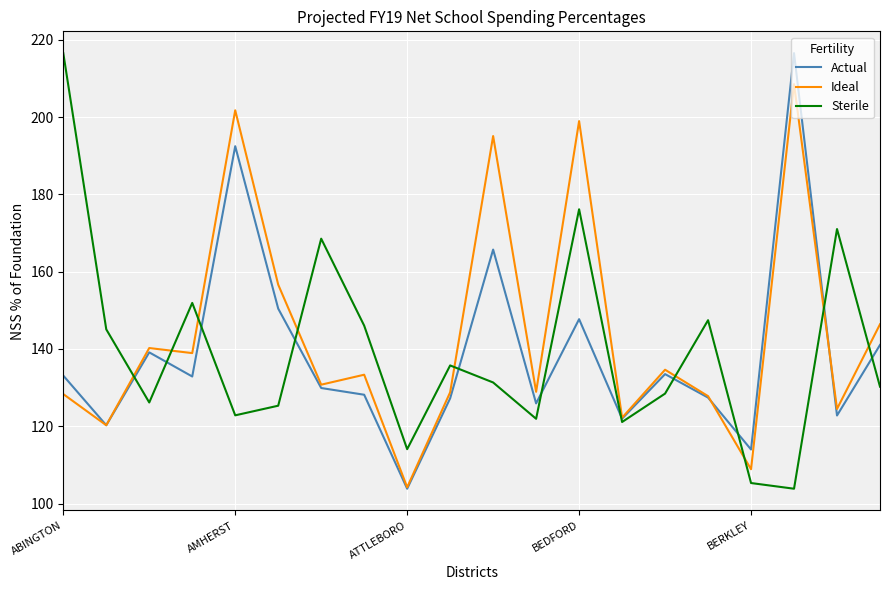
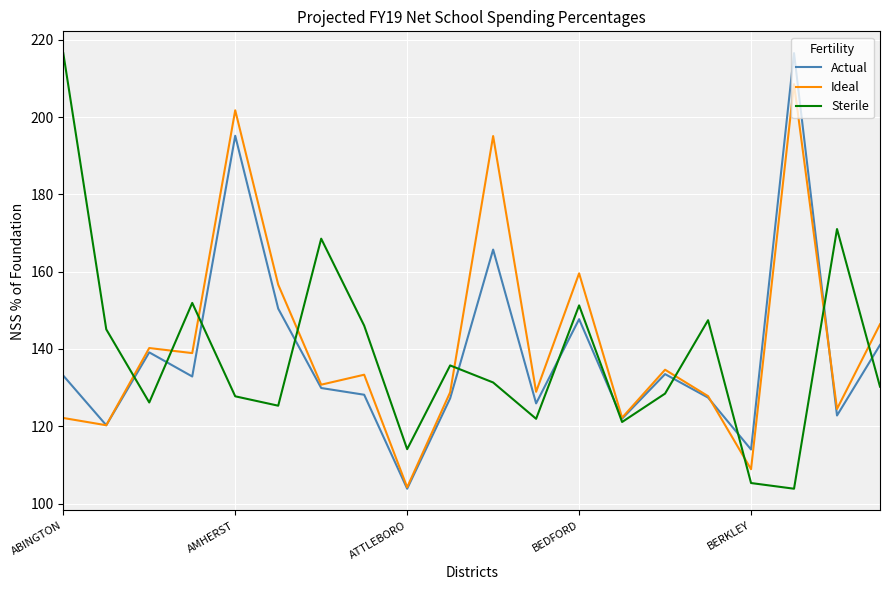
Ideal, ABINGTON: 128 -> 122
Actual, AMHERST: 192 -> 195
Sterile, AMHERST: 123 -> 128
Ideal, BEDFORD: 199 -> 160
Sterile, BEDFORD: 176 -> 151
